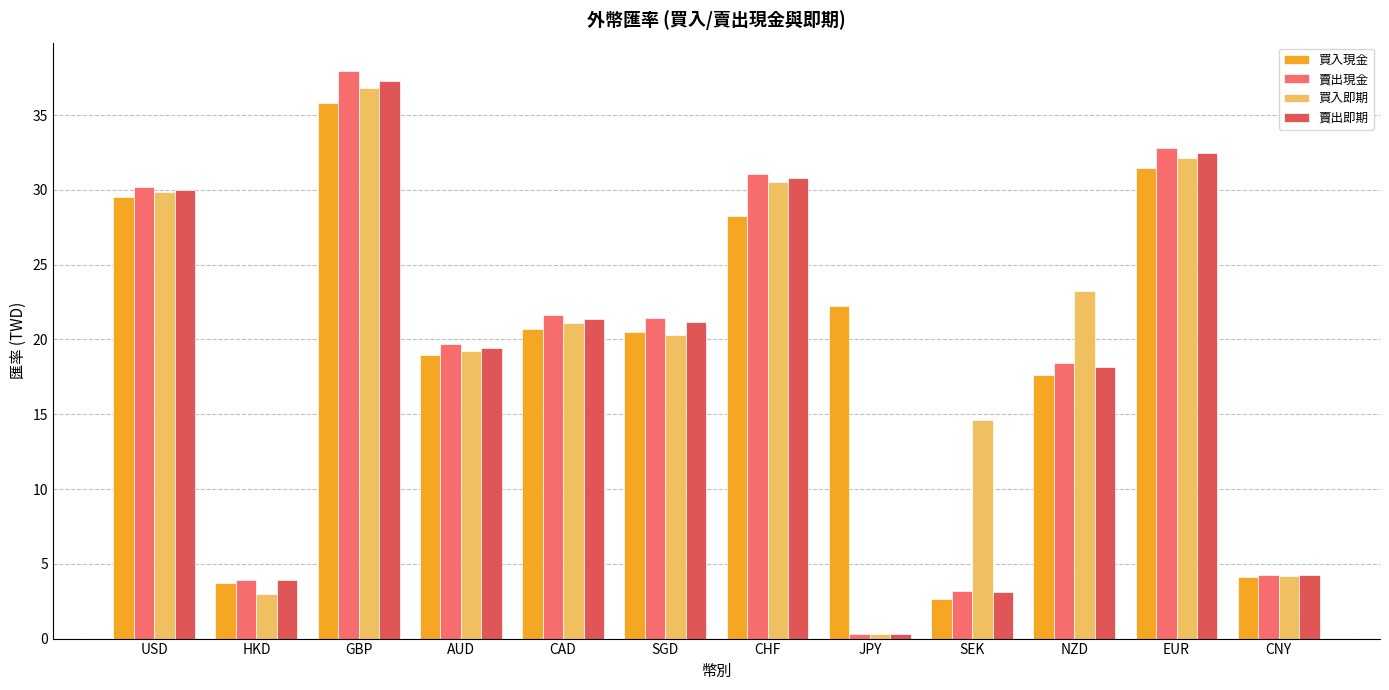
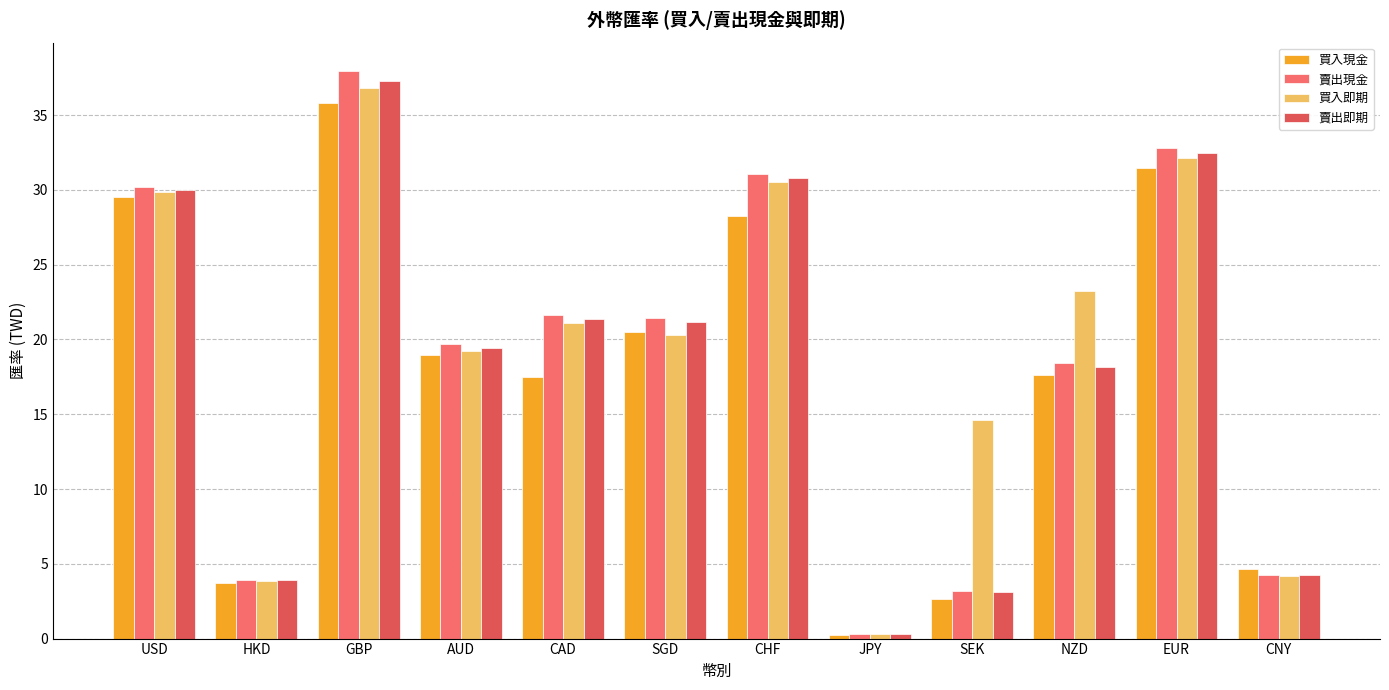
買入即期, HKD: 3.0 -> 3.8
買入現金, CAD: 20.7 -> 17.5
買入現金, JPY: 22.2 -> 0.3
買入現金, CNY: 4.1 -> 4.6
